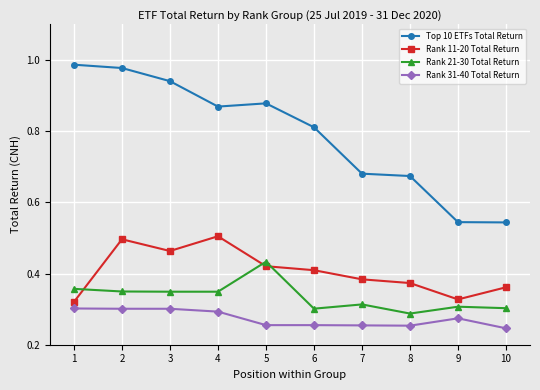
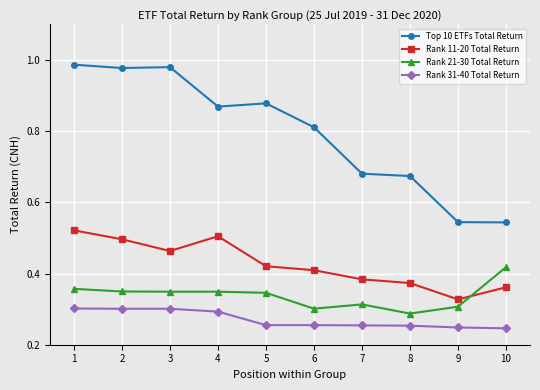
Rank 11-20 Total Return, 1: 0.32 -> 0.52
Top 10 ETFs Total Return, 3: 0.94 -> 0.98
Rank 21-30 Total Return, 5: 0.43 -> 0.35
Rank 31-40 Total Return, 9: 0.27 -> 0.25
Rank 21-30 Total Return, 10: 0.30 -> 0.42
